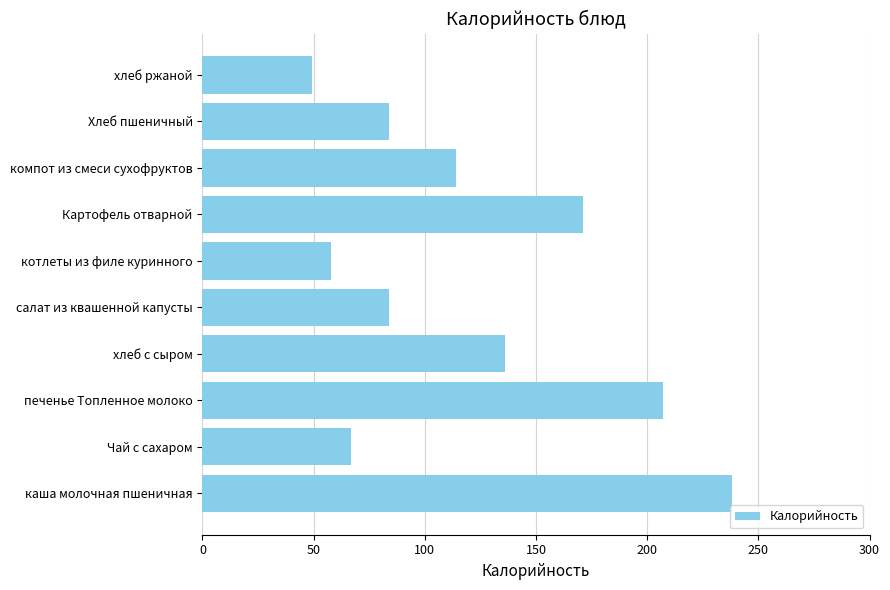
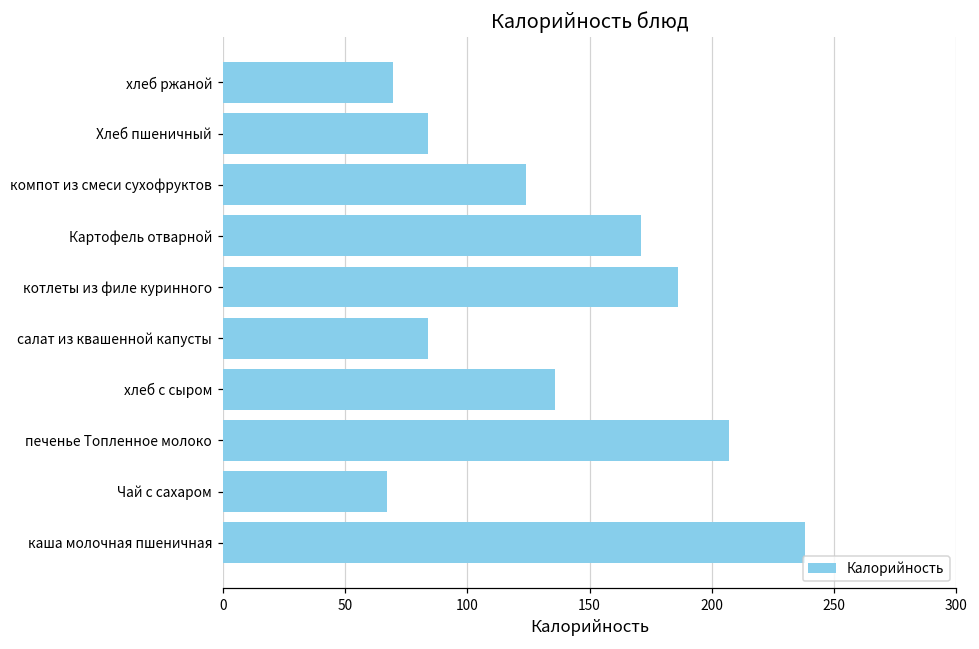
хлеб ржаной: 49 -> 70
компот из смеси сухофруктов: 114 -> 124
котлеты из филе куринного: 58 -> 186
